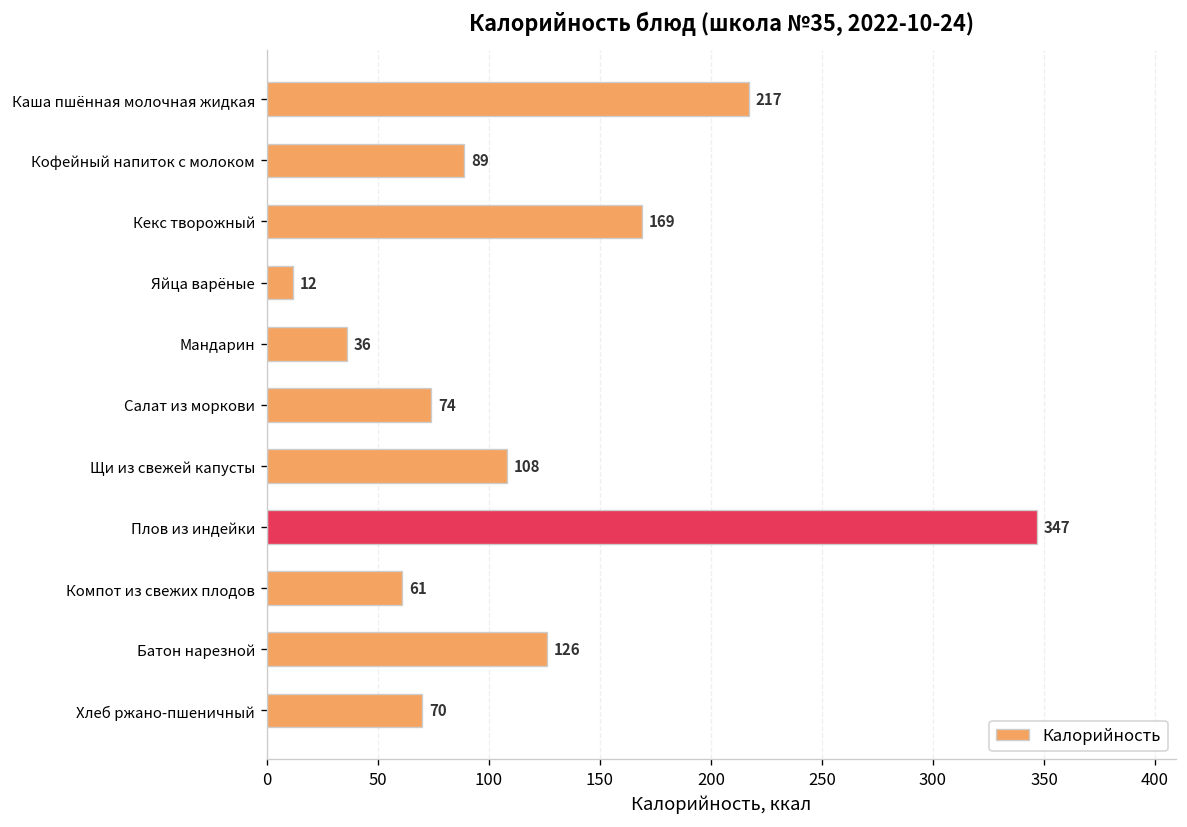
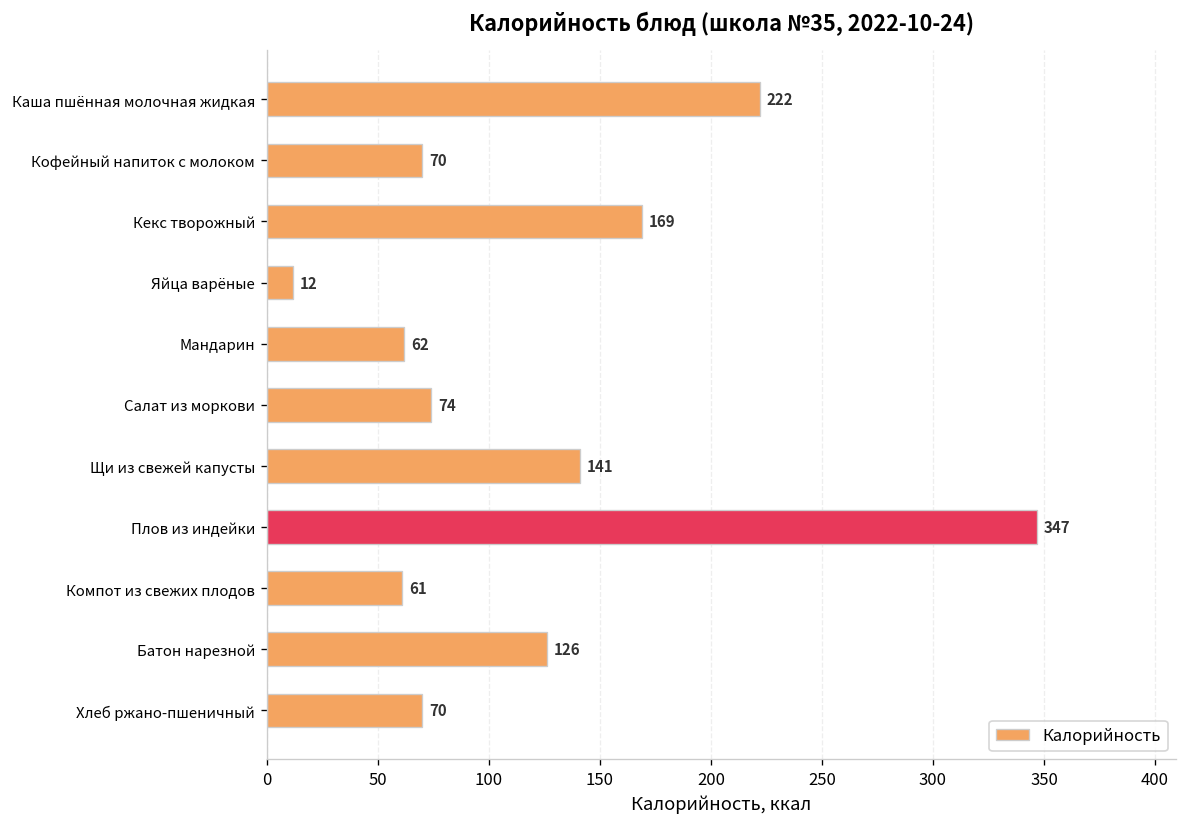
Каша пшённая молочная жидкая: 217 -> 222
Кофейный напиток с молоком: 89 -> 70
Мандарин: 36 -> 62
Щи из свежей капусты: 108 -> 141
